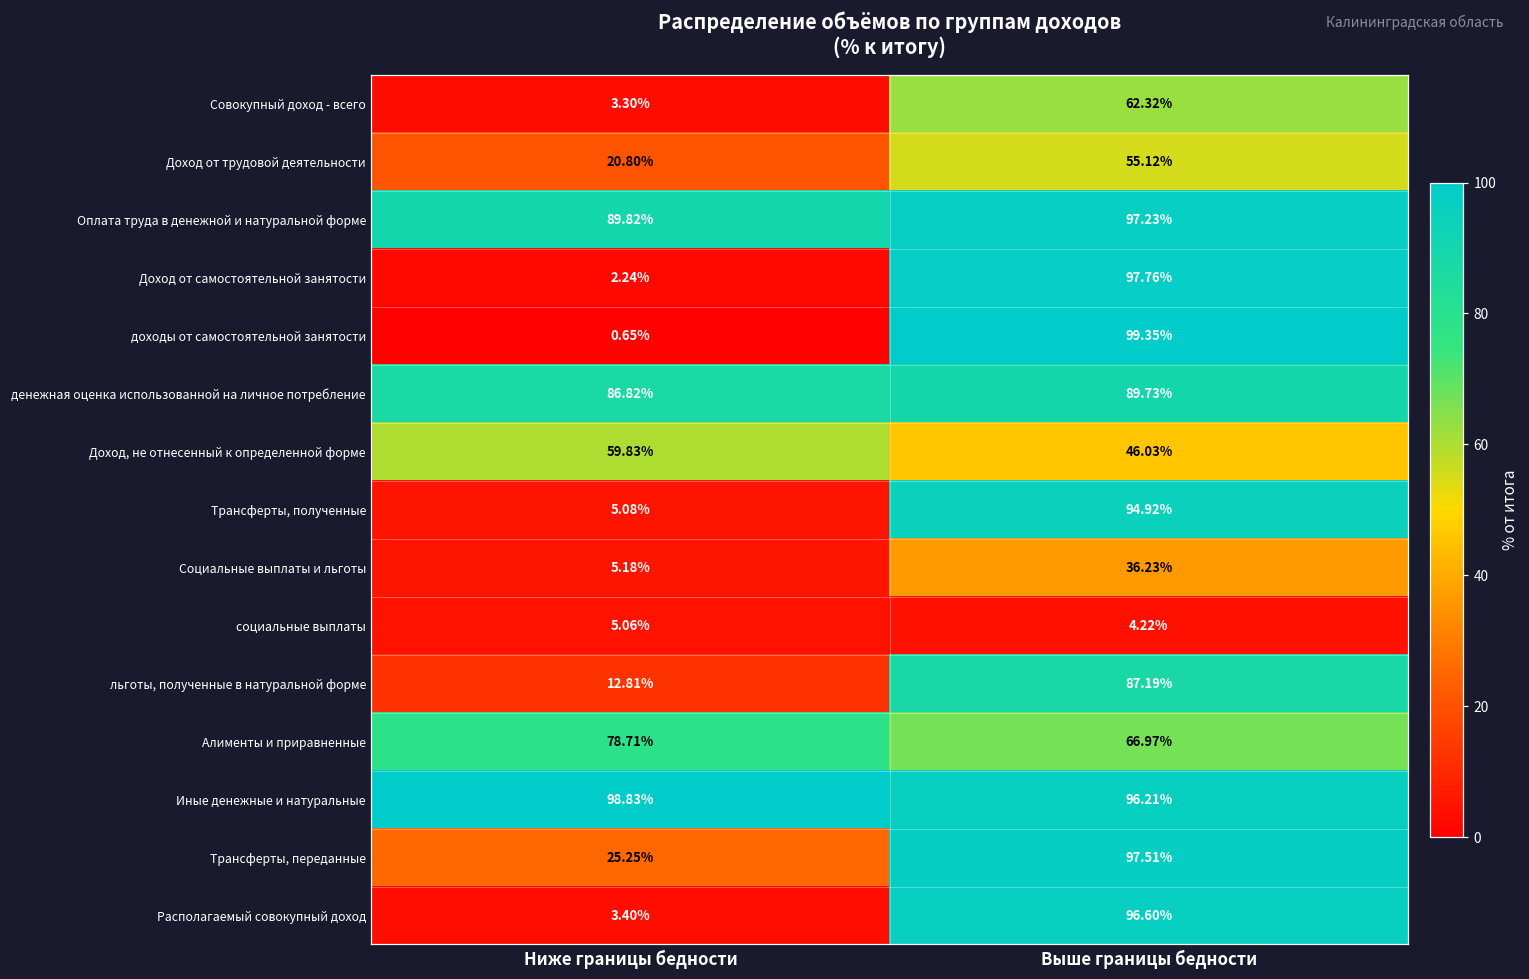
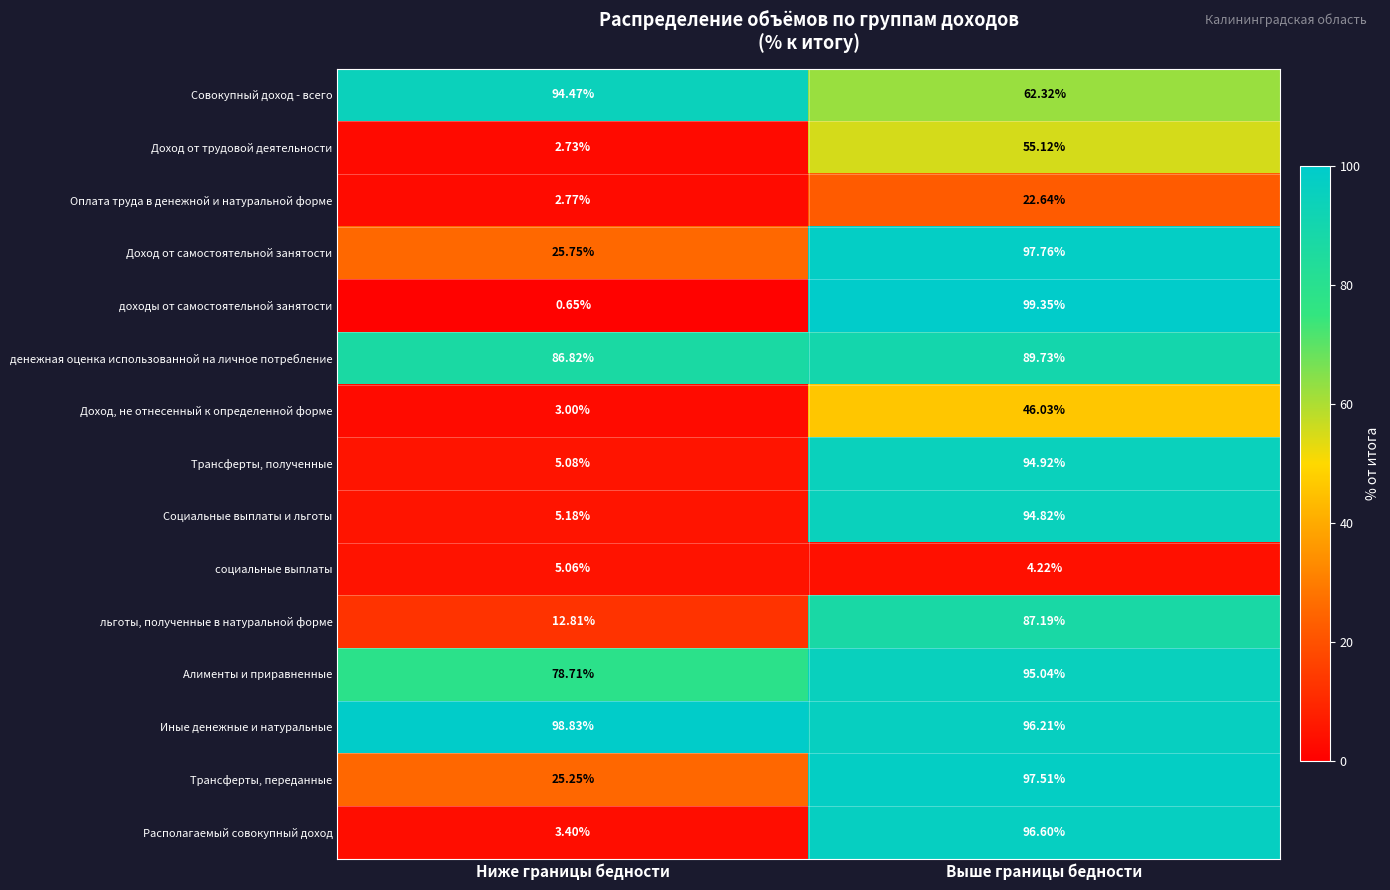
Совокупный доход - всего, Ниже границы бедности: 3.30% -> 94.47%
Доход от трудовой деятельности, Ниже границы бедности: 20.80% -> 2.73%
Оплата труда в денежной и натуральной форме, Ниже границы бедности: 89.82% -> 2.77%
Оплата труда в денежной и натуральной форме, Выше границы бедности: 97.23% -> 22.64%
Доход от самостоятельной занятости, Ниже границы бедности: 2.24% -> 25.75%
Доход, не отнесенный к определенной форме, Ниже границы бедности: 59.83% -> 3.00%
Социальные выплаты и льготы, Выше границы бедности: 36.23% -> 94.82%
Алименты и приравненные, Выше границы бедности: 66.97% -> 95.04%
